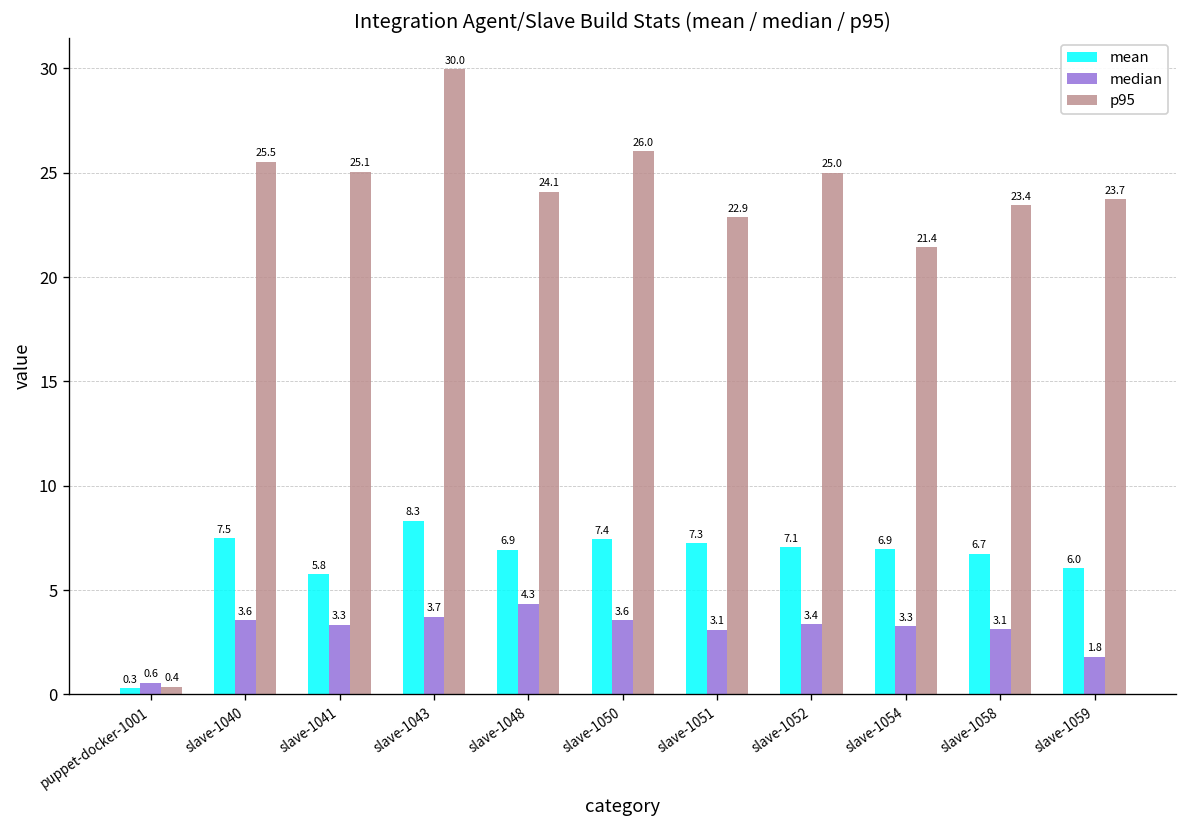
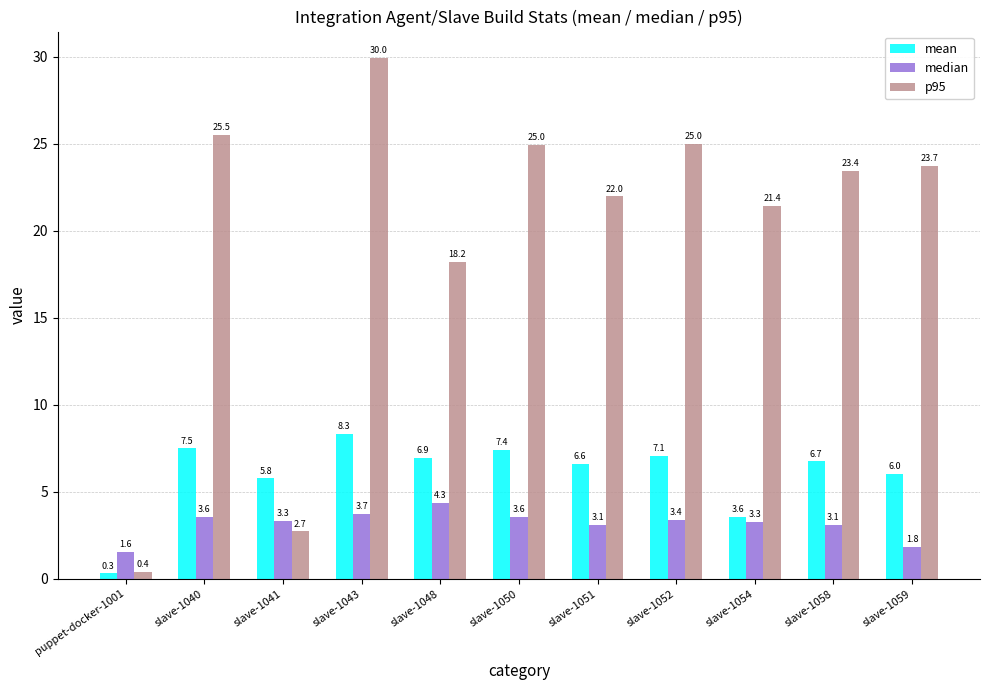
median, puppet-docker-1001: 0.6 -> 1.6
p95, slave-1041: 25.1 -> 2.7
p95, slave-1048: 24.1 -> 18.2
p95, slave-1050: 26.0 -> 25.0
mean, slave-1051: 7.3 -> 6.6
p95, slave-1051: 22.9 -> 22.0
mean, slave-1054: 6.9 -> 3.6
